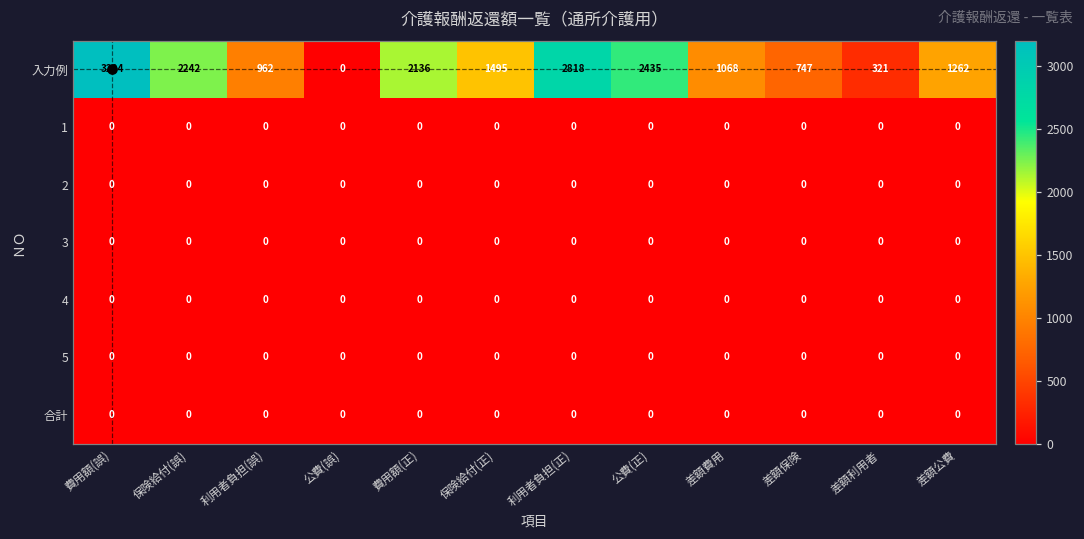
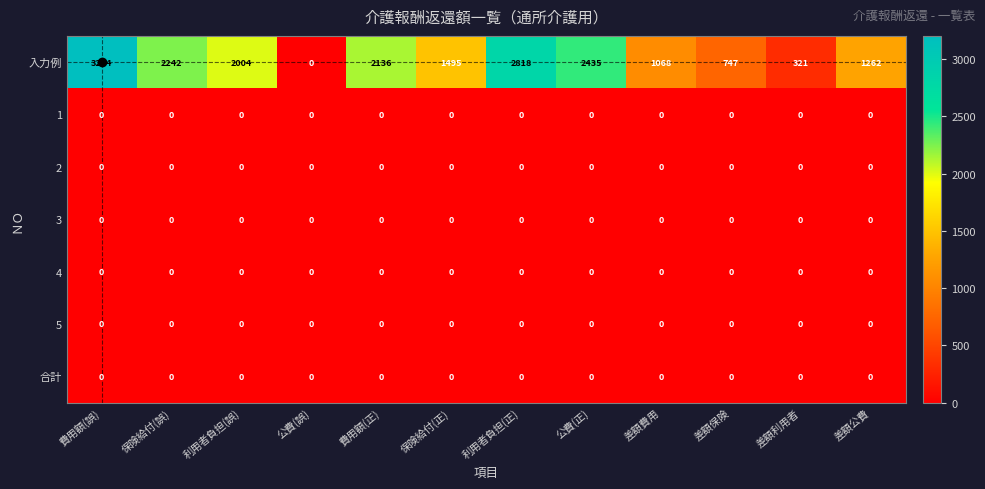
入力例, 利用者負担(誤): 962 -> 2004
